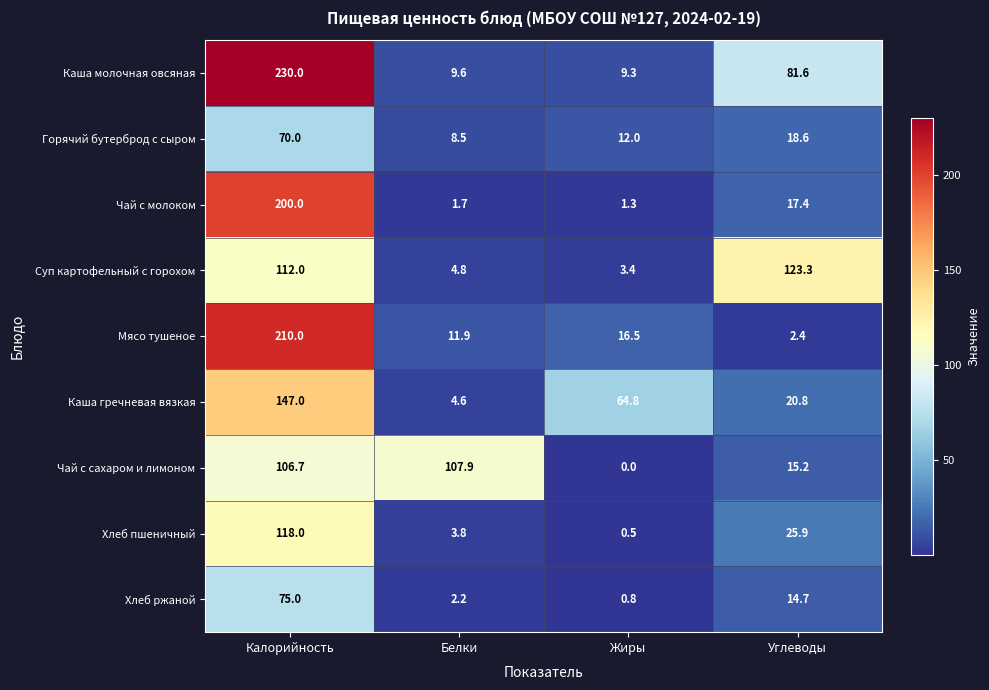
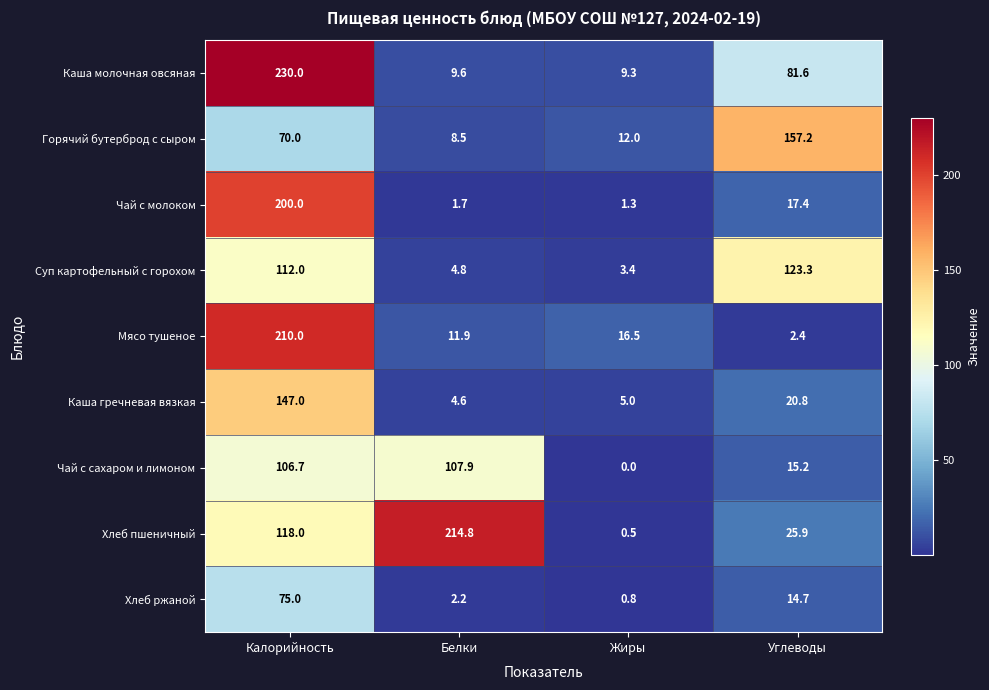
Горячий бутерброд с сыром, Углеводы: 18.6 -> 157.2
Каша гречневая вязкая, Жиры: 64.8 -> 5.0
Хлеб пшеничный, Белки: 3.8 -> 214.8
